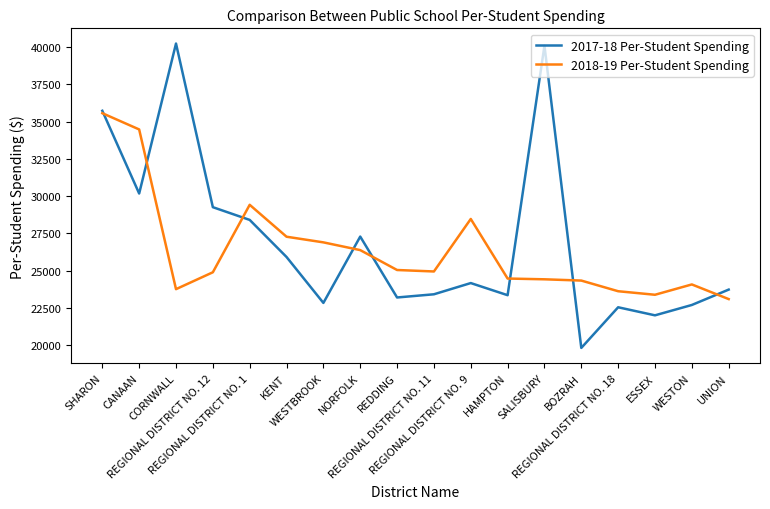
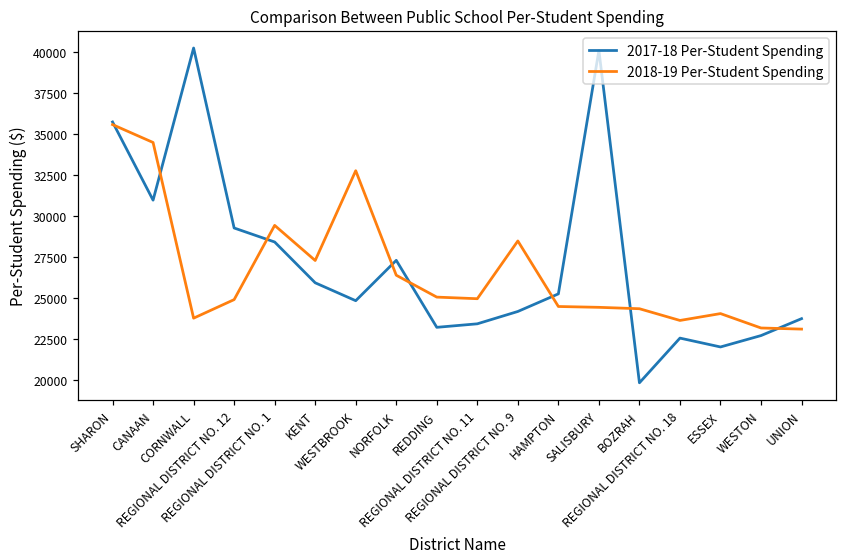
2017-18 Per-Student Spending, CANAAN: 30200 -> 31000
2017-18 Per-Student Spending, WESTBROOK: 22800 -> 24800
2018-19 Per-Student Spending, WESTBROOK: 26900 -> 32800
2017-18 Per-Student Spending, HAMPTON: 23400 -> 25200
2018-19 Per-Student Spending, ESSEX: 23400 -> 24000
2018-19 Per-Student Spending, WESTON: 24100 -> 23200
